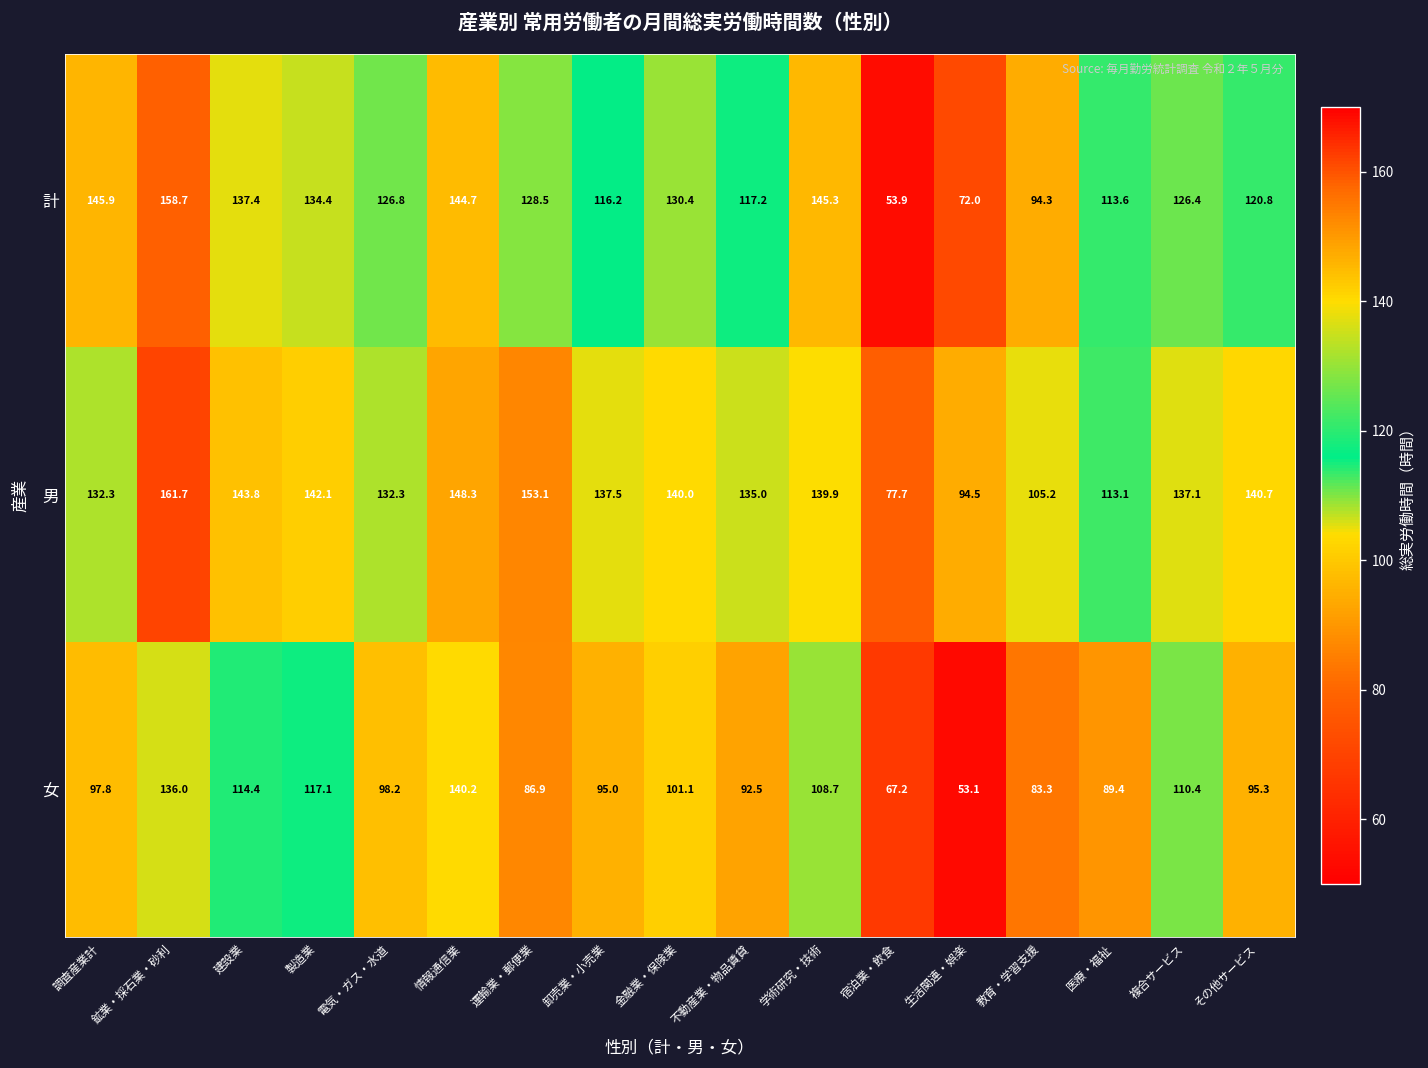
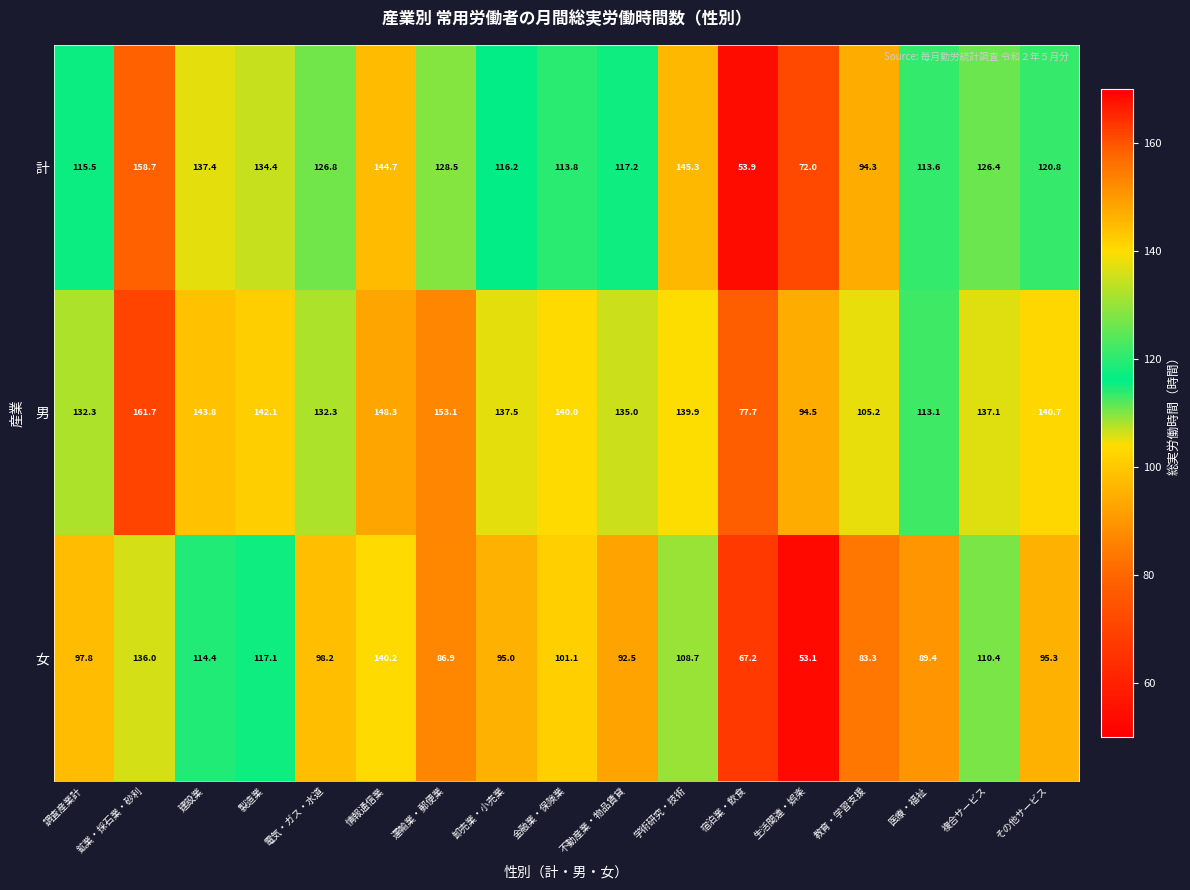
計, 調査産業計: 145.9 -> 115.5
計, 金融業・保険業: 130.4 -> 113.8
